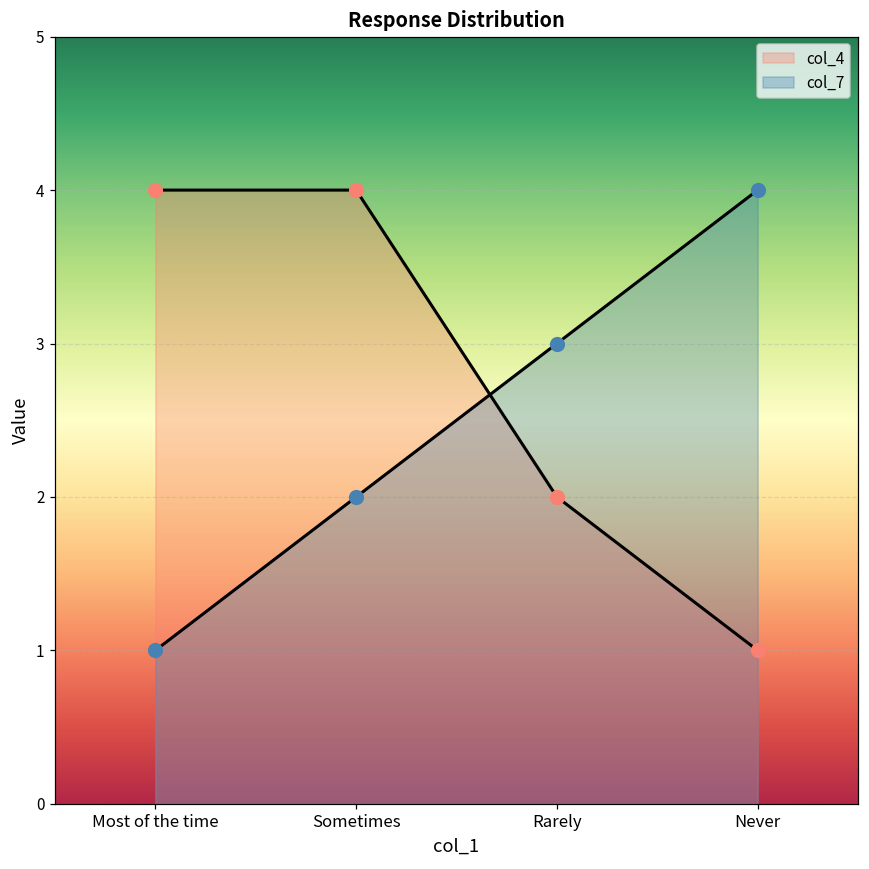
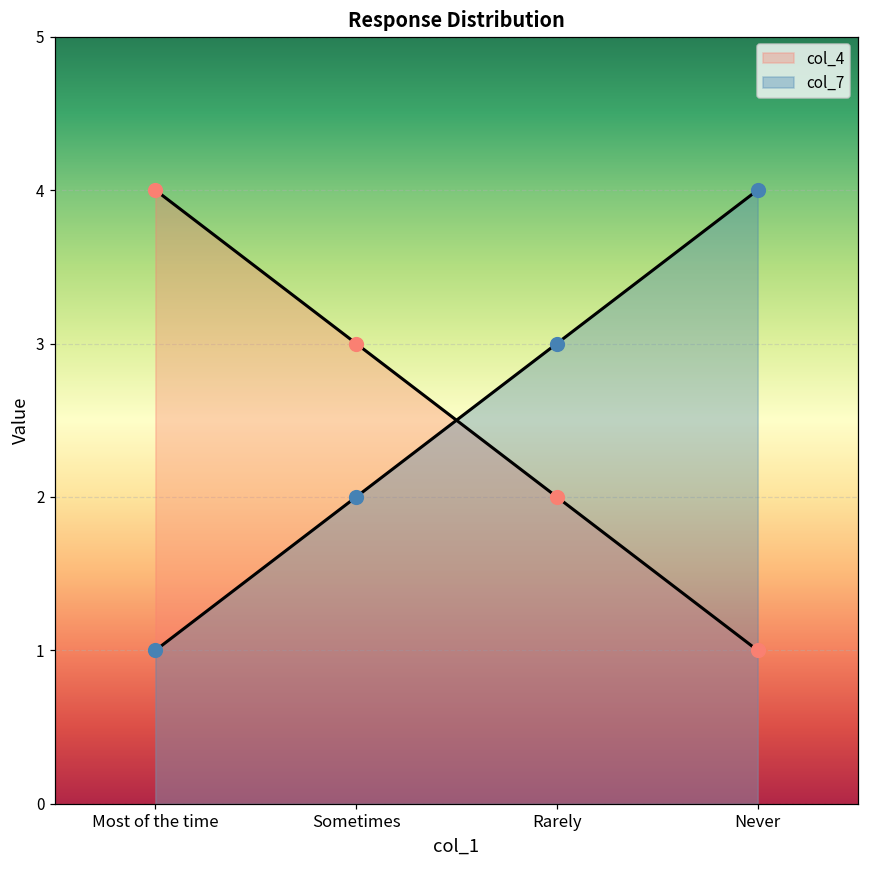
col_4, Sometimes: 4 -> 3
